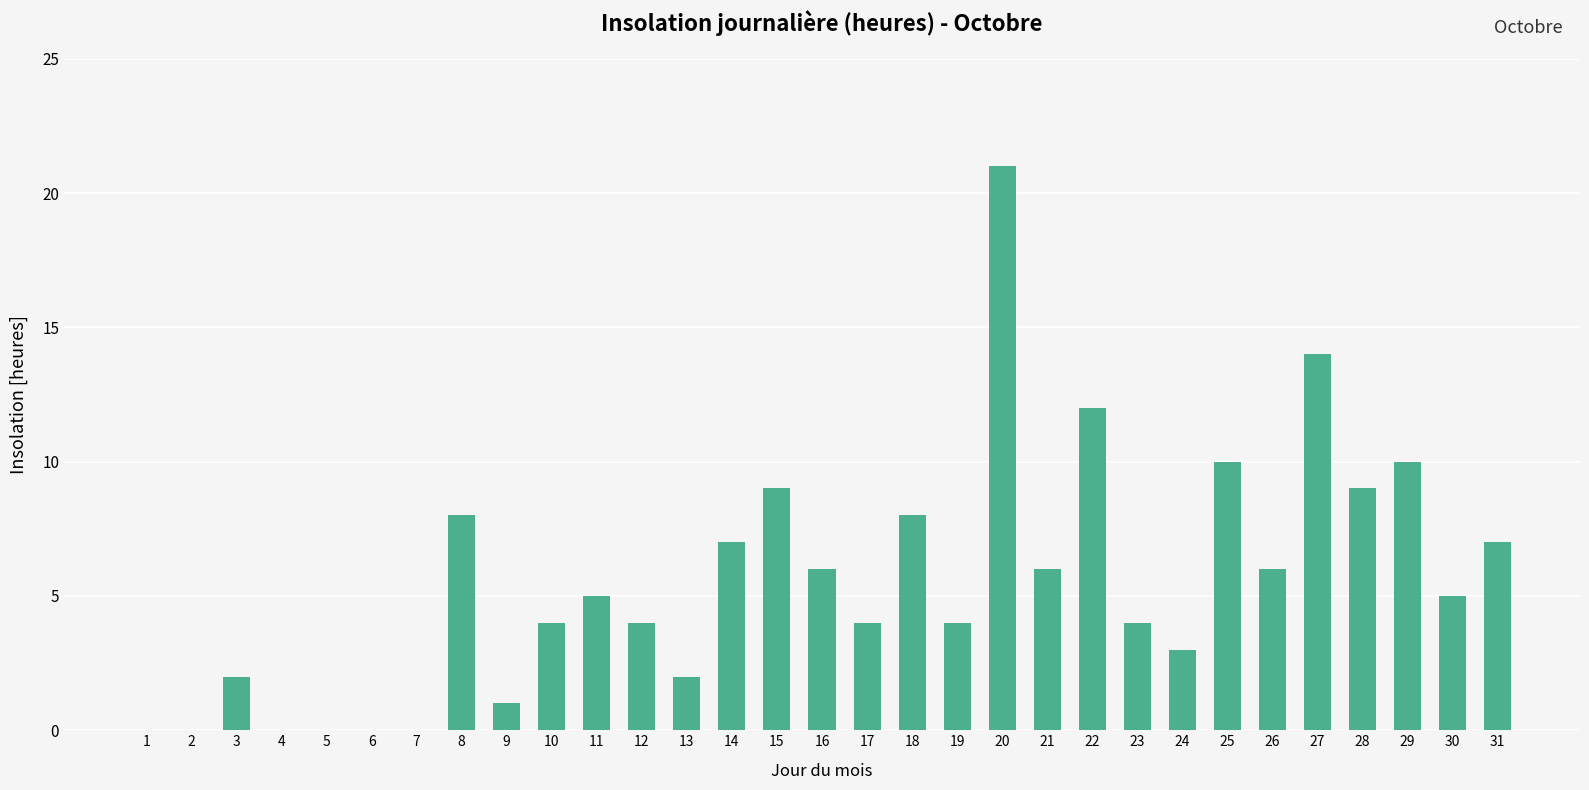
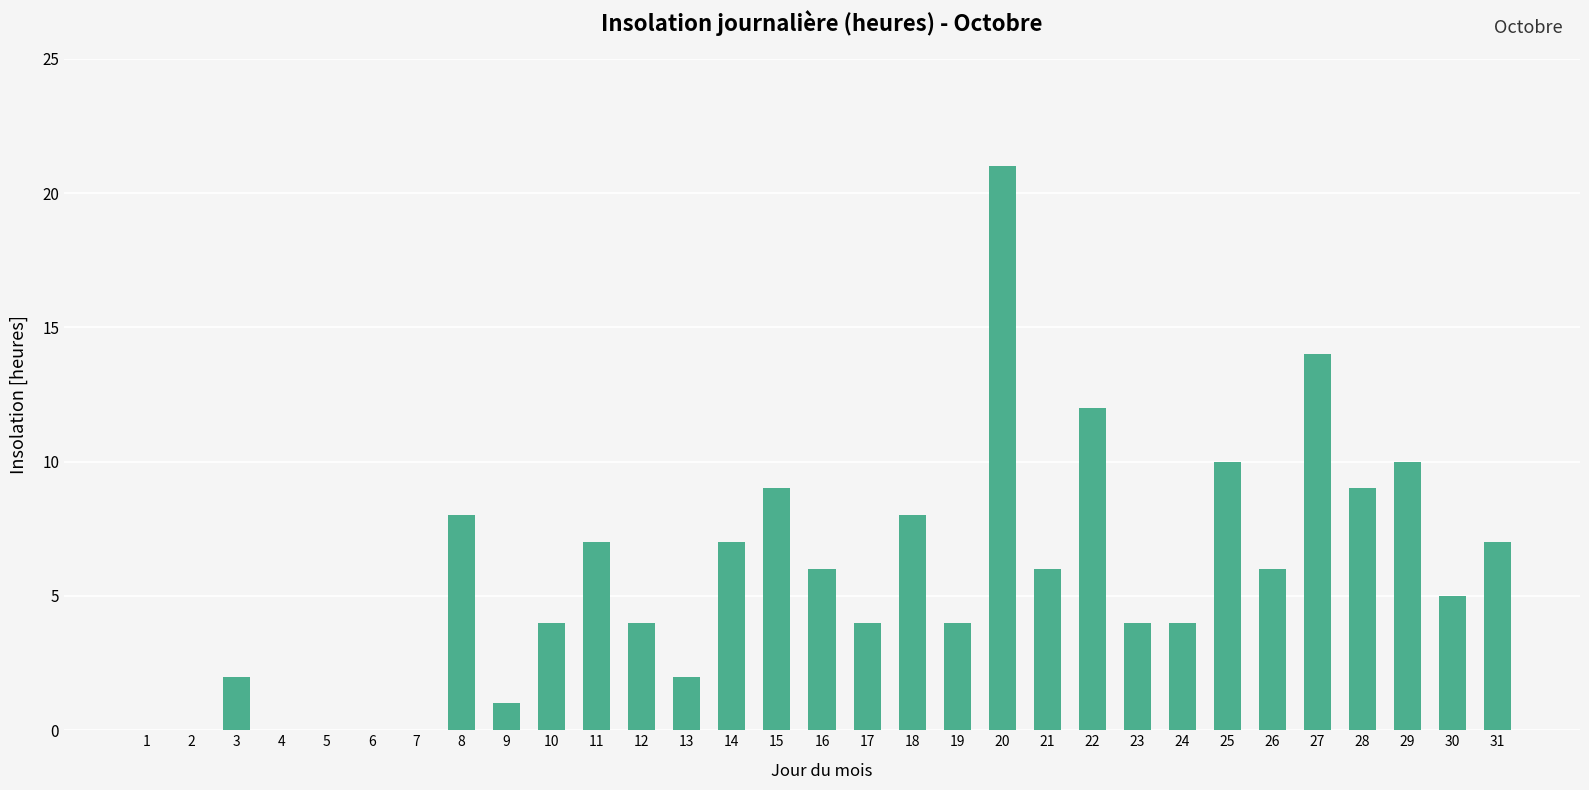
11: 5 -> 7
24: 3 -> 4
